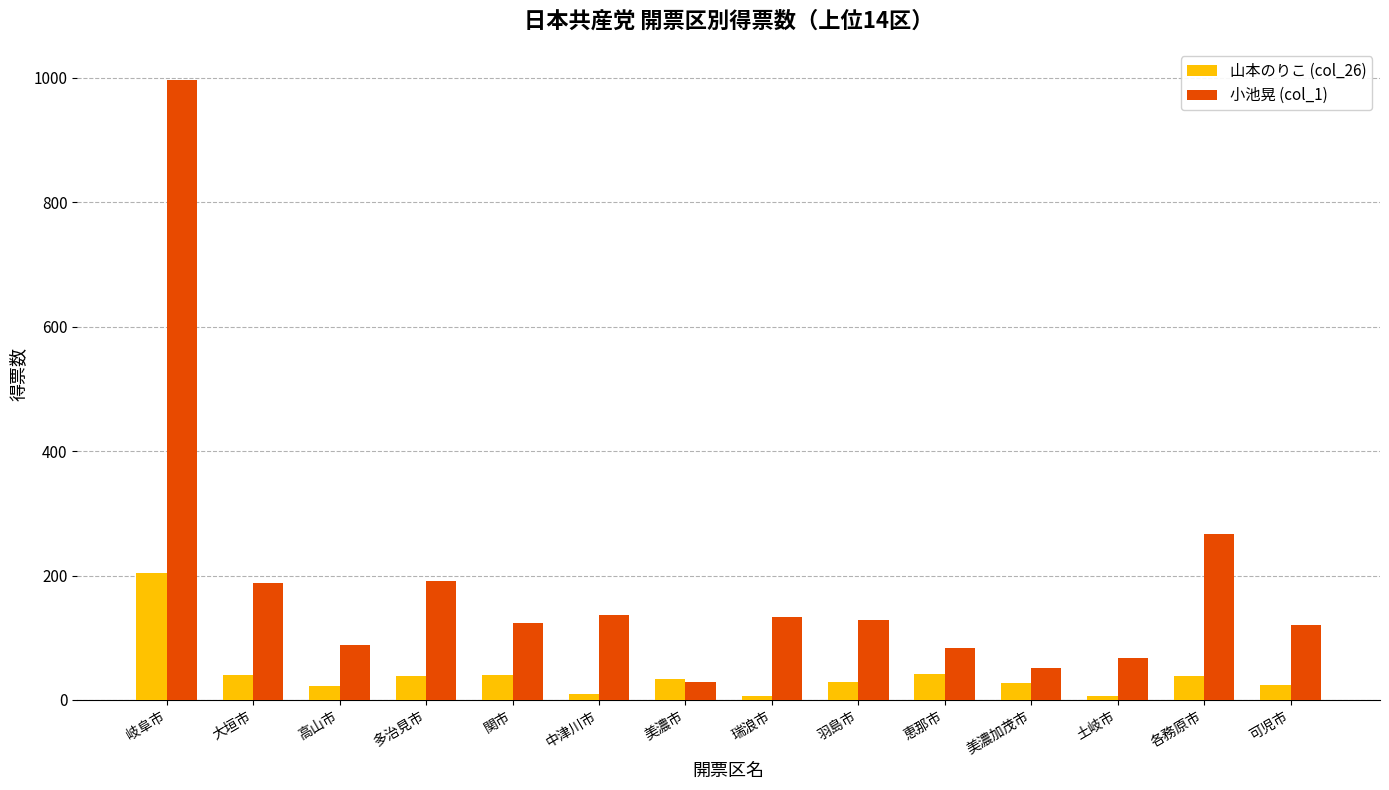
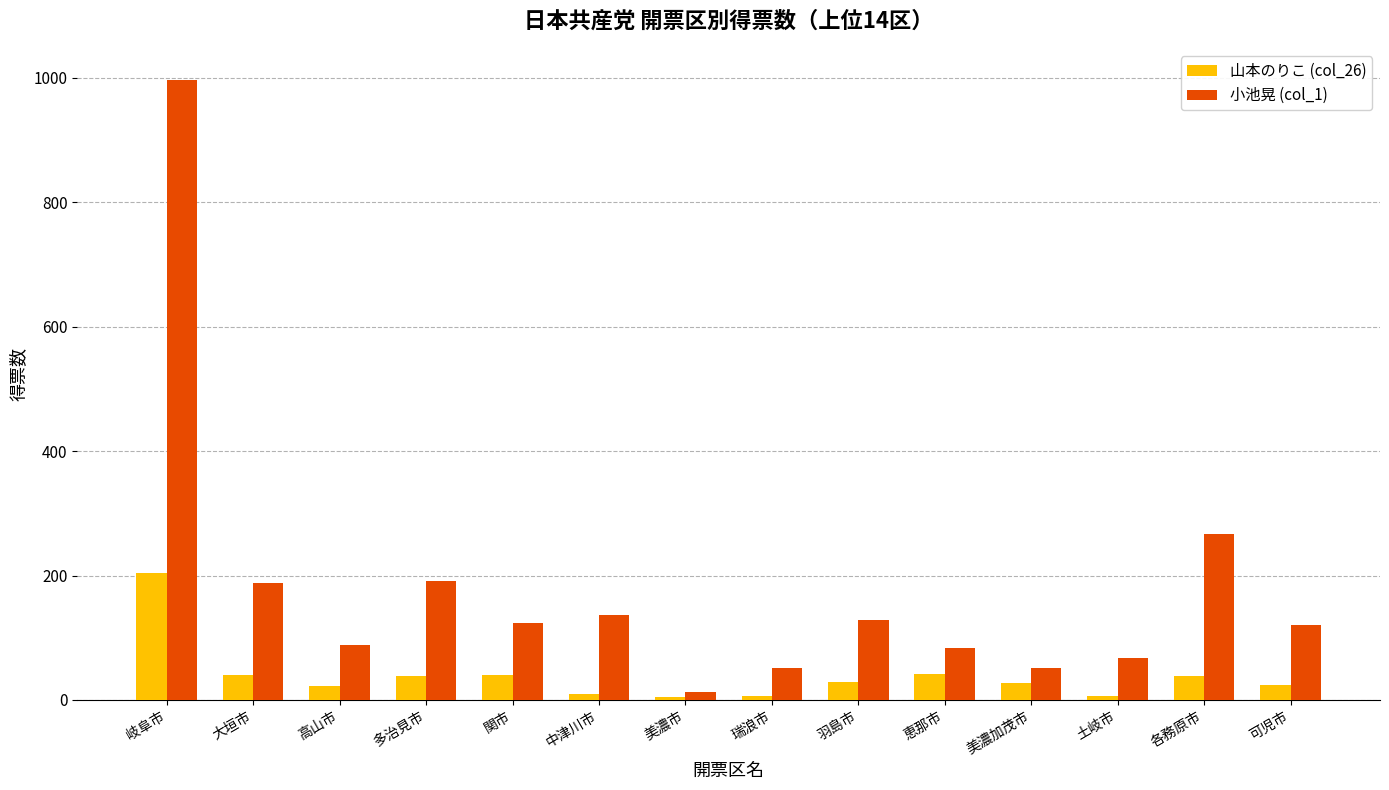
山本のりこ (col_26), 美濃市: 30 -> 0
小池晃 (col_1), 美濃市: 30 -> 10
小池晃 (col_1), 瑞浪市: 130 -> 50
